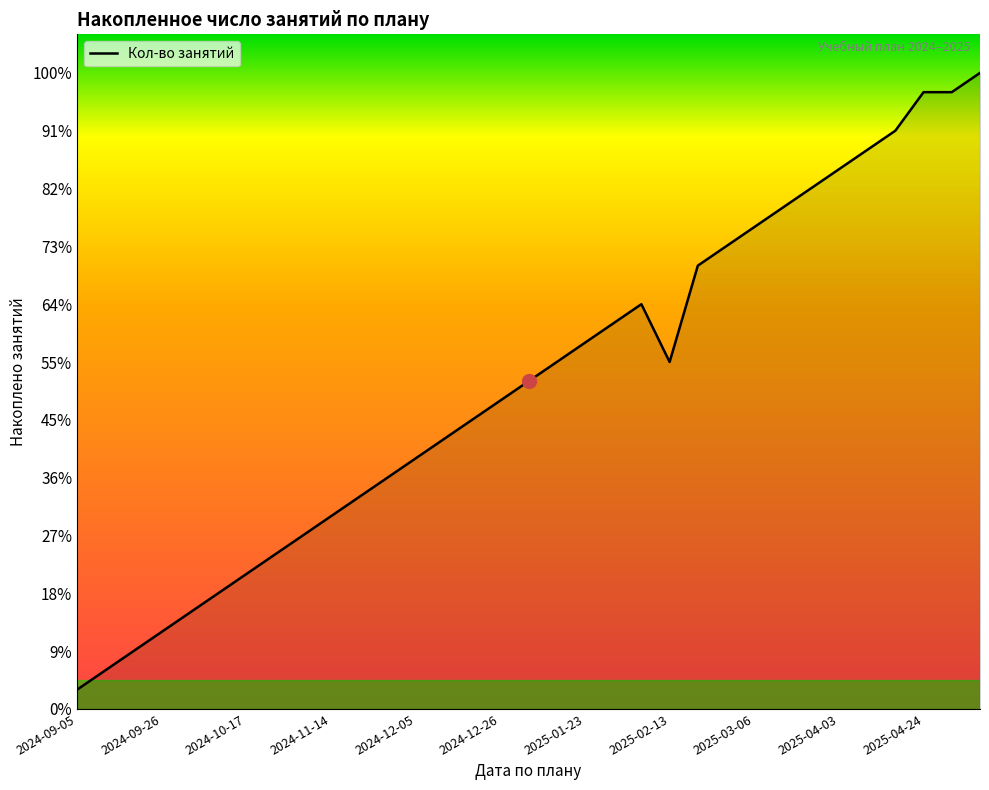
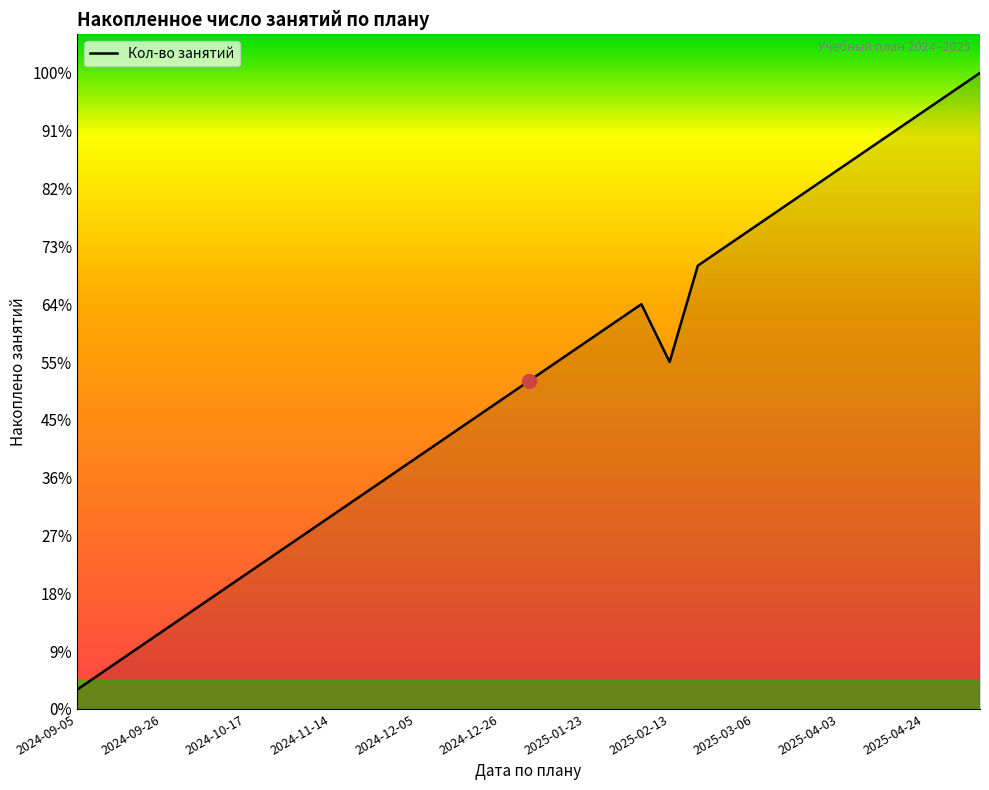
Кол-во занятий, 2025-04-24: 97% -> 94%
